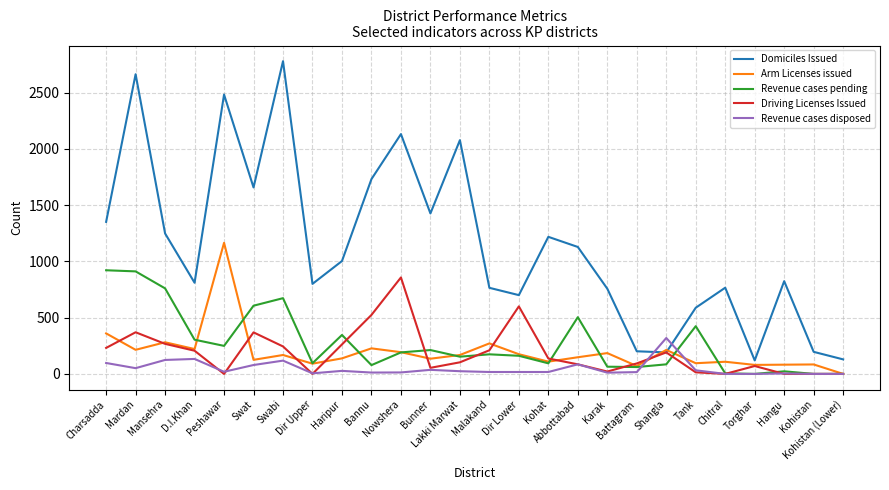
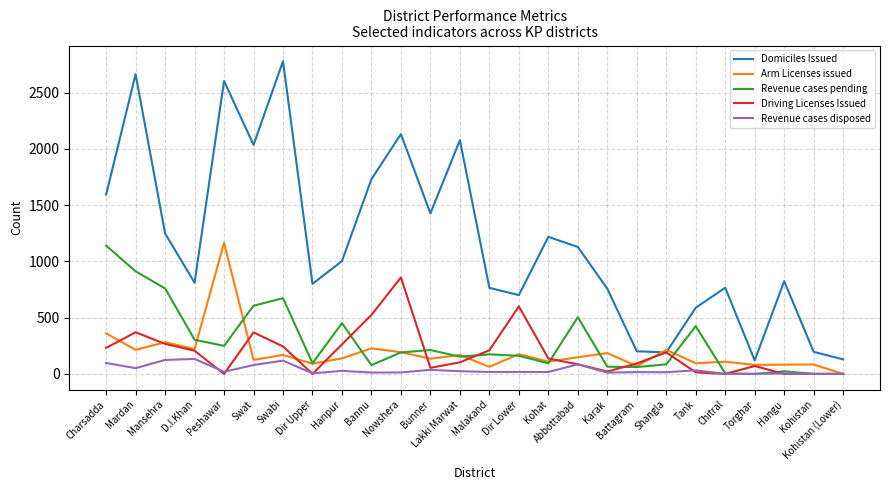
Domiciles Issued, Charsadda: 1350 -> 1590
Revenue cases pending, Charsadda: 920 -> 1140
Domiciles Issued, Peshawar: 2480 -> 2600
Domiciles Issued, Swat: 1660 -> 2040
Revenue cases pending, Haripur: 350 -> 450
Arm Licenses issued, Malakand: 270 -> 60
Revenue cases disposed, Shangla: 320 -> 20
